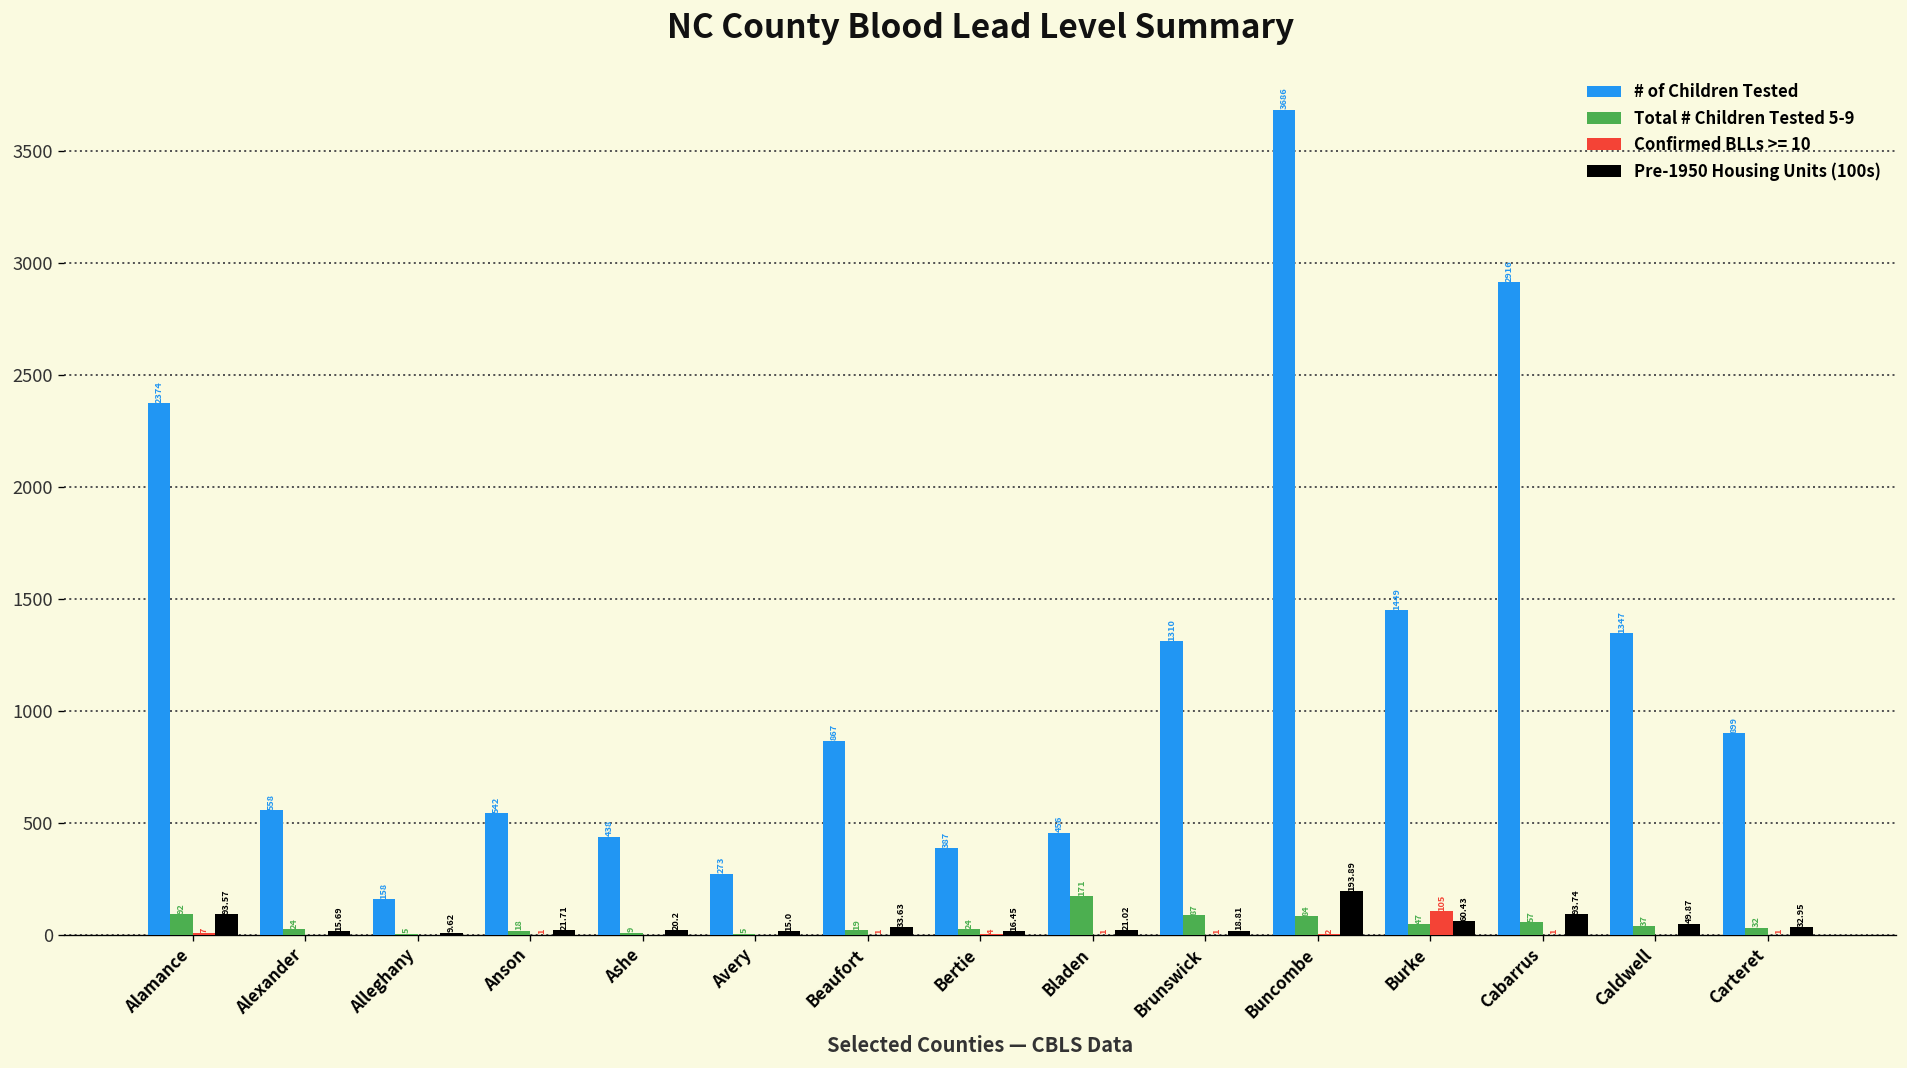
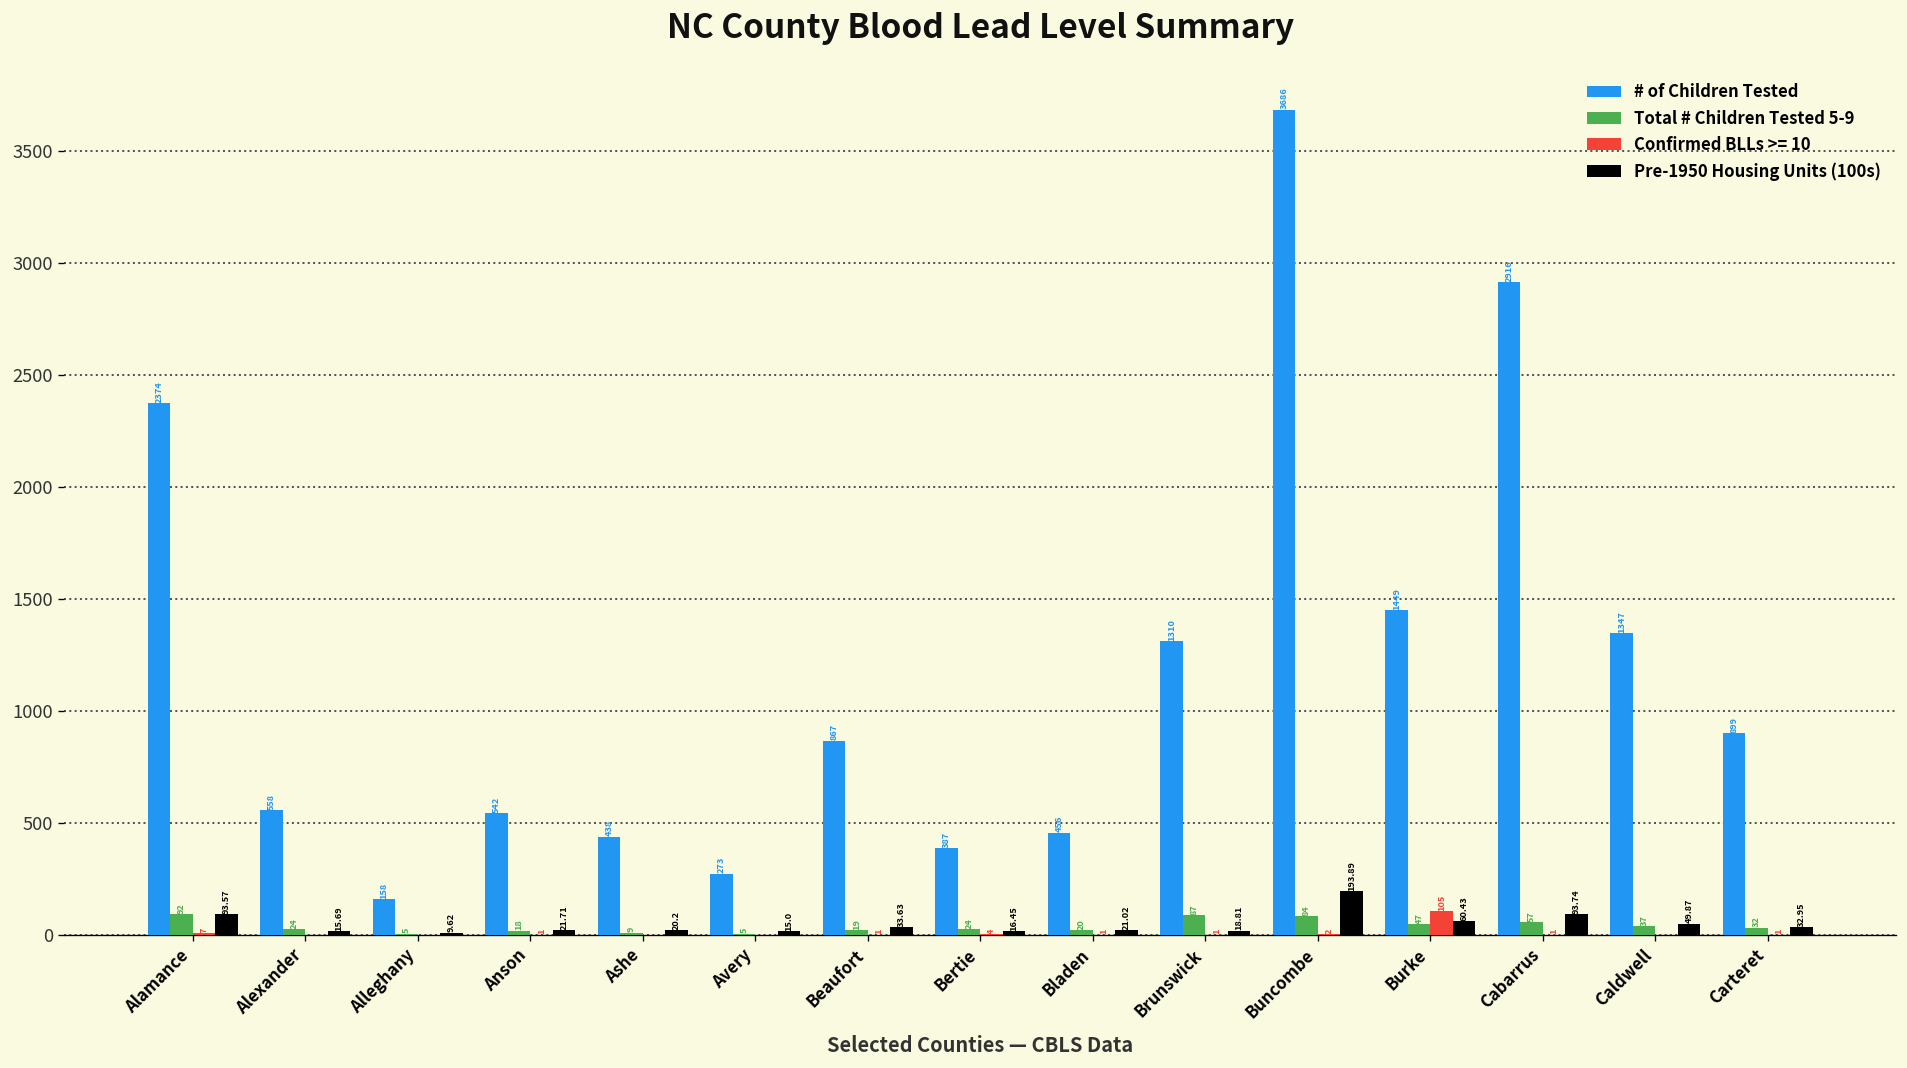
Total # Children Tested 5-9, Bladen: 171 -> 20
